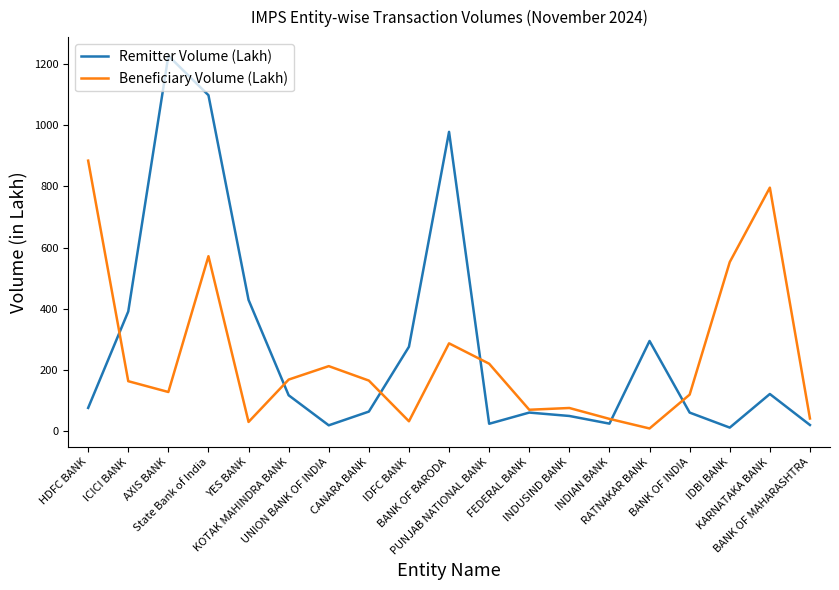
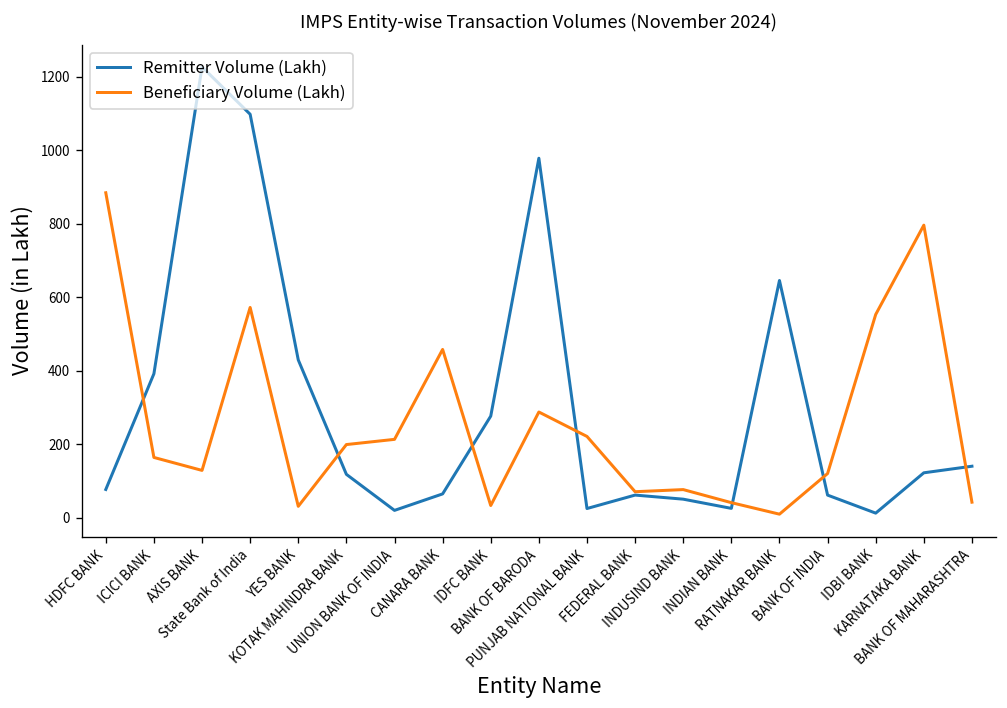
Beneficiary Volume (Lakh), KOTAK MAHINDRA BANK: 170 -> 200
Beneficiary Volume (Lakh), CANARA BANK: 170 -> 460
Remitter Volume (Lakh), RATNAKAR BANK: 300 -> 650
Remitter Volume (Lakh), BANK OF MAHARASHTRA: 20 -> 140
